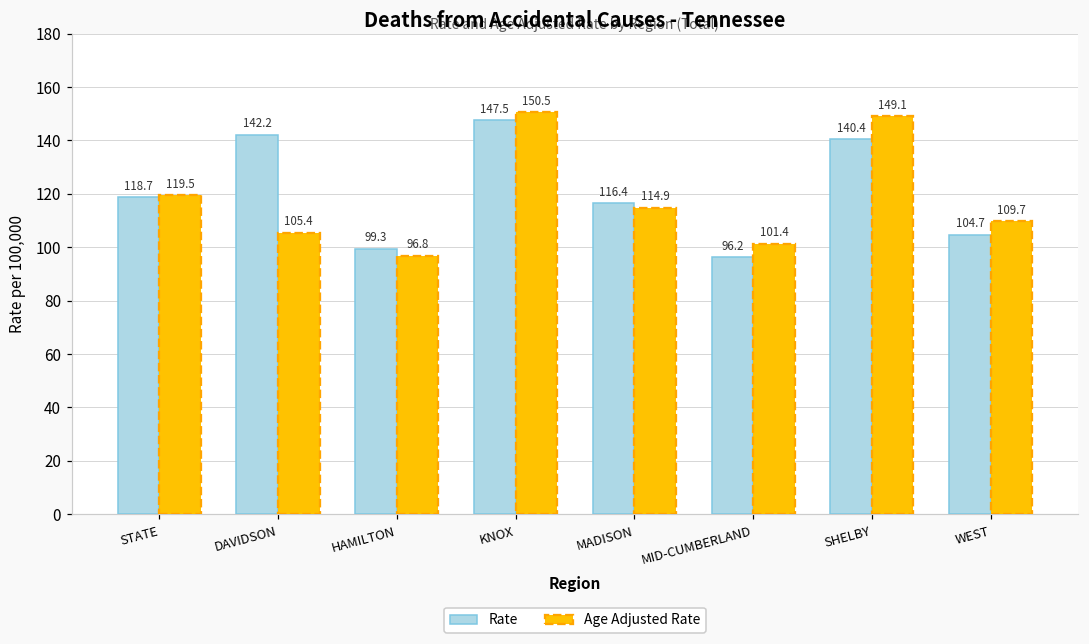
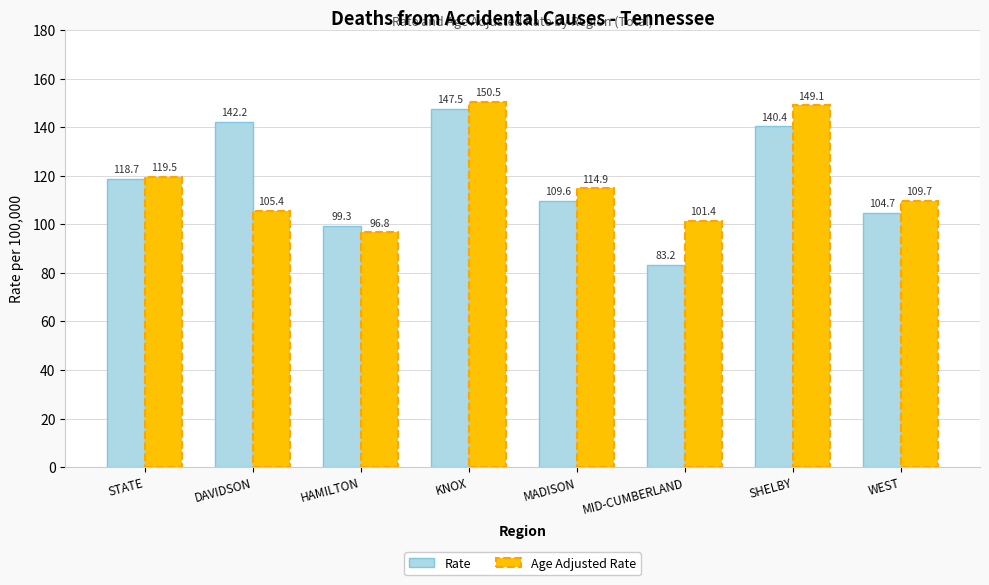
Rate, MADISON: 116.4 -> 109.6
Rate, MID-CUMBERLAND: 96.2 -> 83.2
